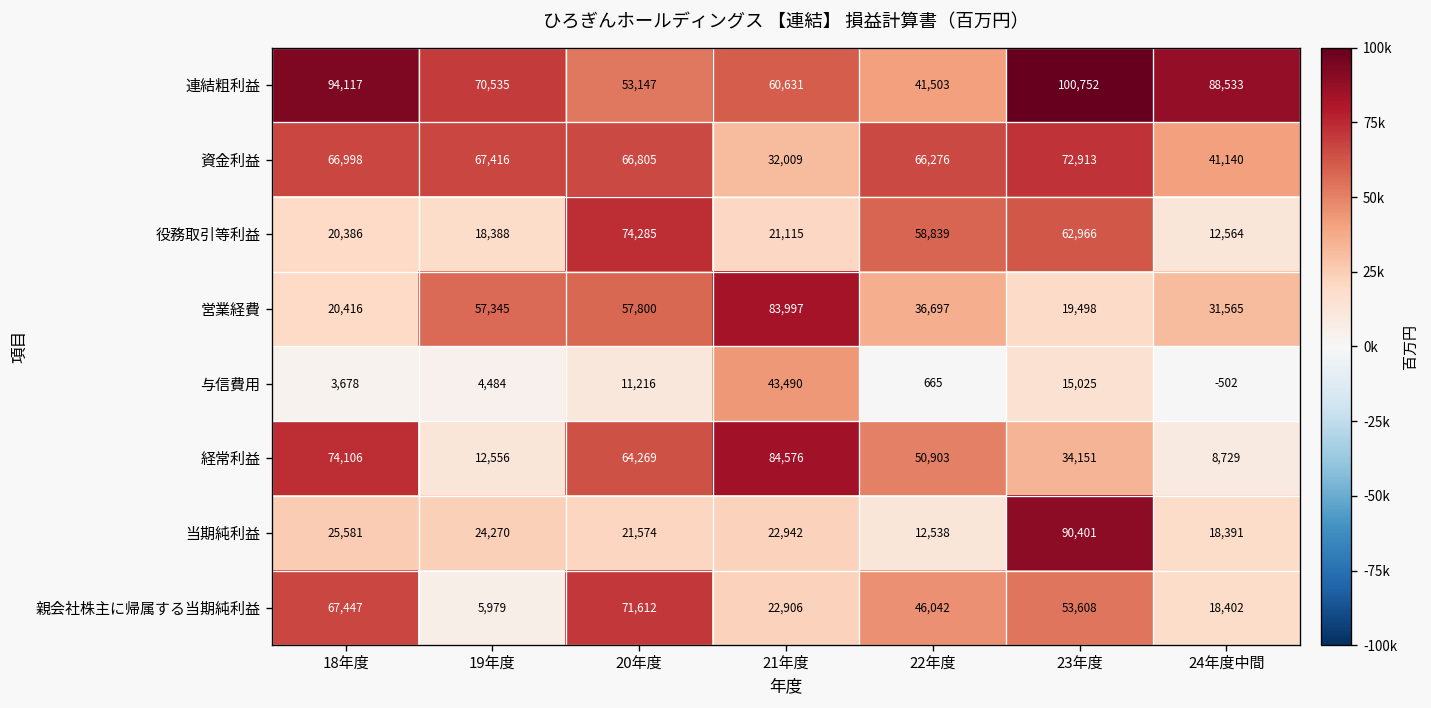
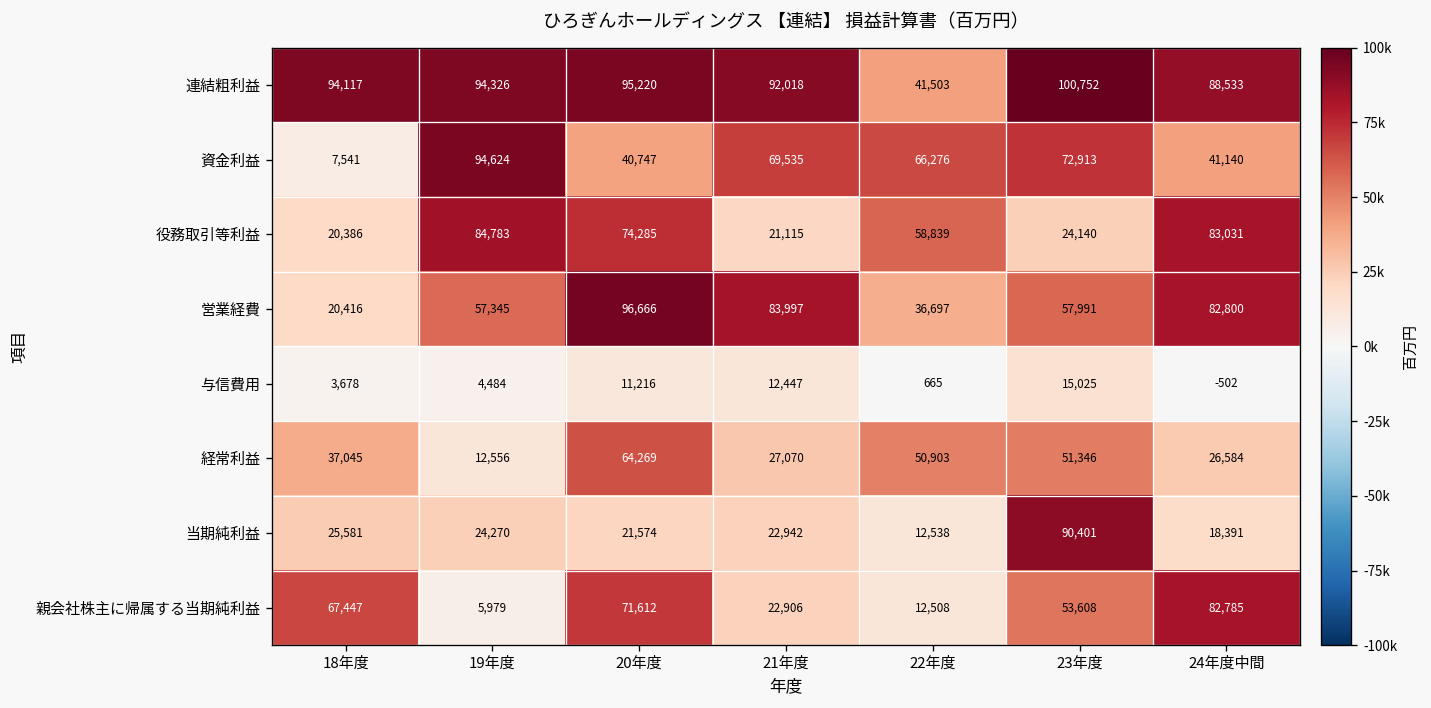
連結粗利益, 19年度: 70,535 -> 94,326
連結粗利益, 20年度: 53,147 -> 95,220
連結粗利益, 21年度: 60,631 -> 92,018
資金利益, 18年度: 66,998 -> 7,541
資金利益, 19年度: 67,416 -> 94,624
資金利益, 20年度: 66,805 -> 40,747
資金利益, 21年度: 32,009 -> 69,535
役務取引等利益, 19年度: 18,388 -> 84,783
役務取引等利益, 23年度: 62,966 -> 24,140
役務取引等利益, 24年度中間: 12,564 -> 83,031
営業経費, 20年度: 57,800 -> 96,666
営業経費, 23年度: 19,498 -> 57,991
営業経費, 24年度中間: 31,565 -> 82,800
与信費用, 21年度: 43,490 -> 12,447
経常利益, 18年度: 74,106 -> 37,045
経常利益, 21年度: 84,576 -> 27,070
経常利益, 23年度: 34,151 -> 51,346
経常利益, 24年度中間: 8,729 -> 26,584
親会社株主に帰属する当期純利益, 22年度: 46,042 -> 12,508
親会社株主に帰属する当期純利益, 24年度中間: 18,402 -> 82,785
